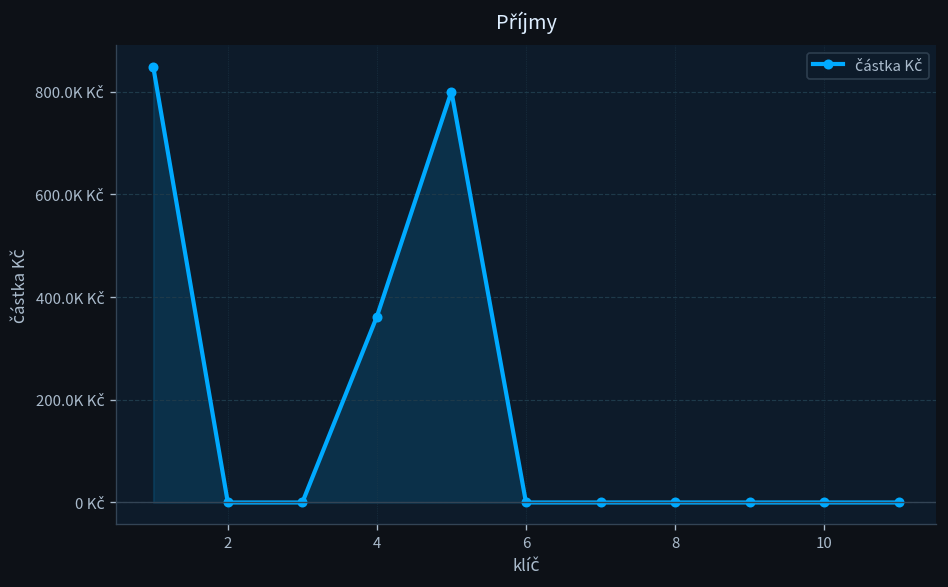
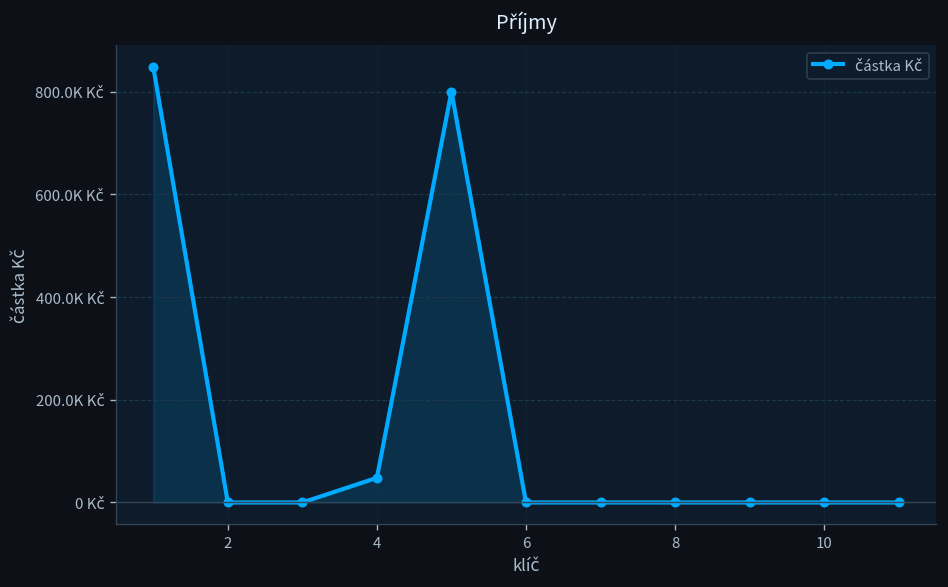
4: 360K Kč -> 50K Kč
